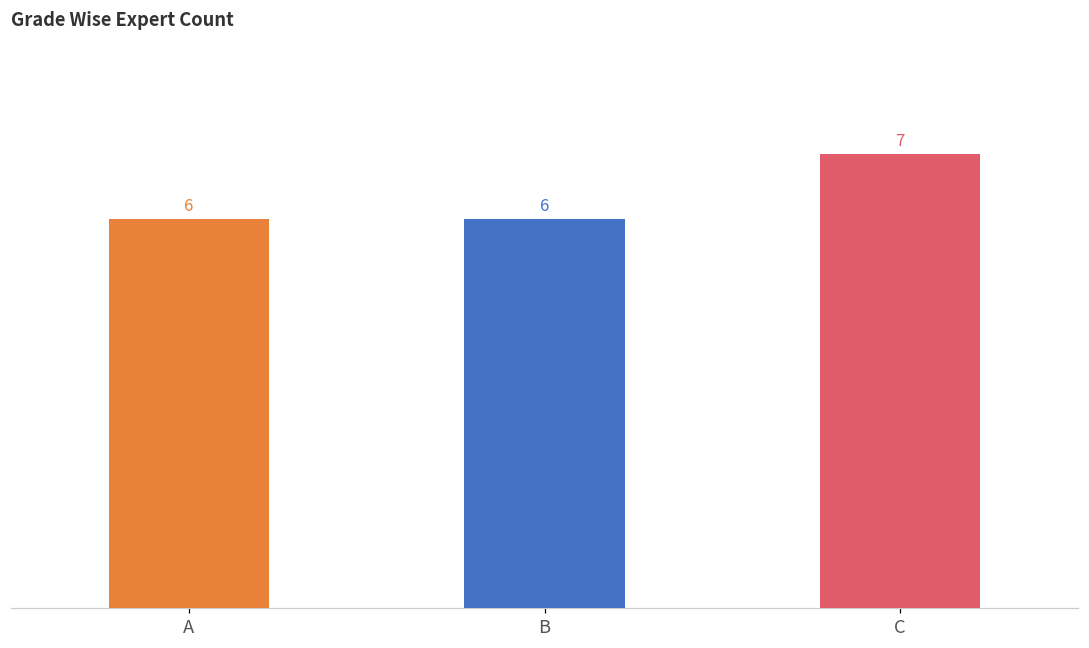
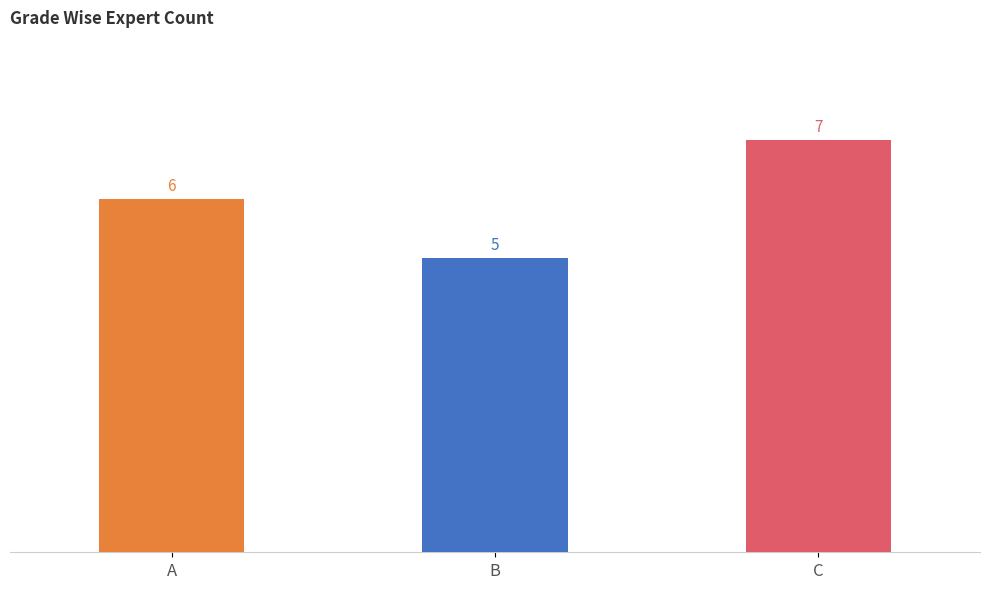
B: 6 -> 5
